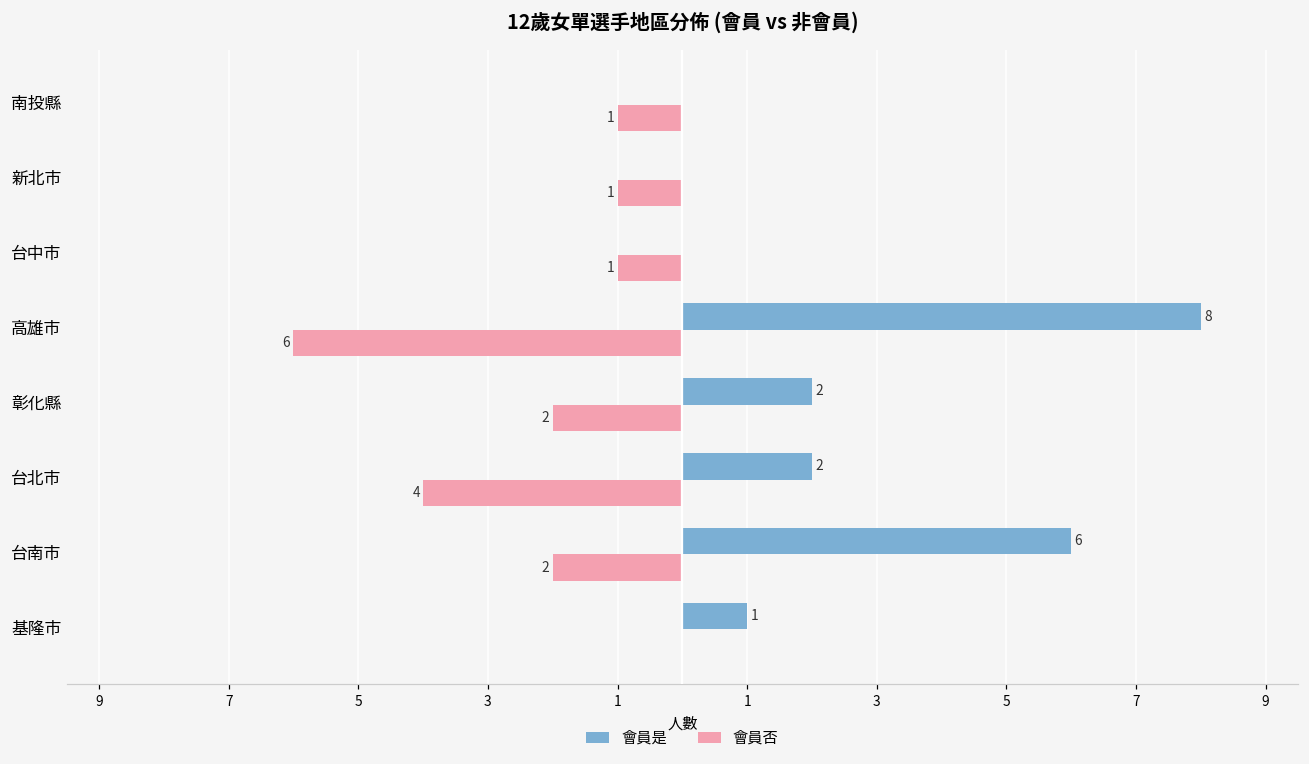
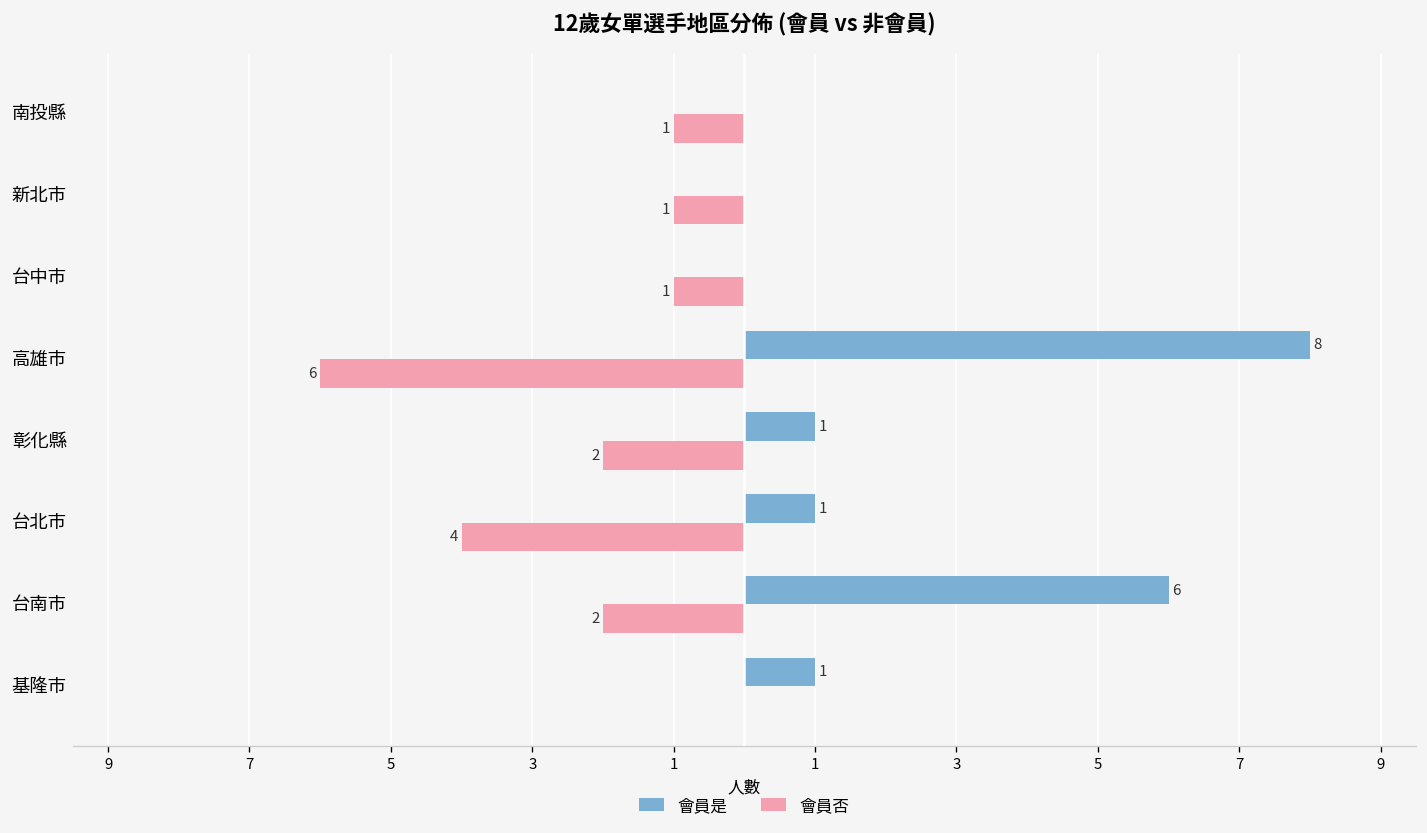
會員是, 彰化縣: 2 -> 1
會員是, 台北市: 2 -> 1
